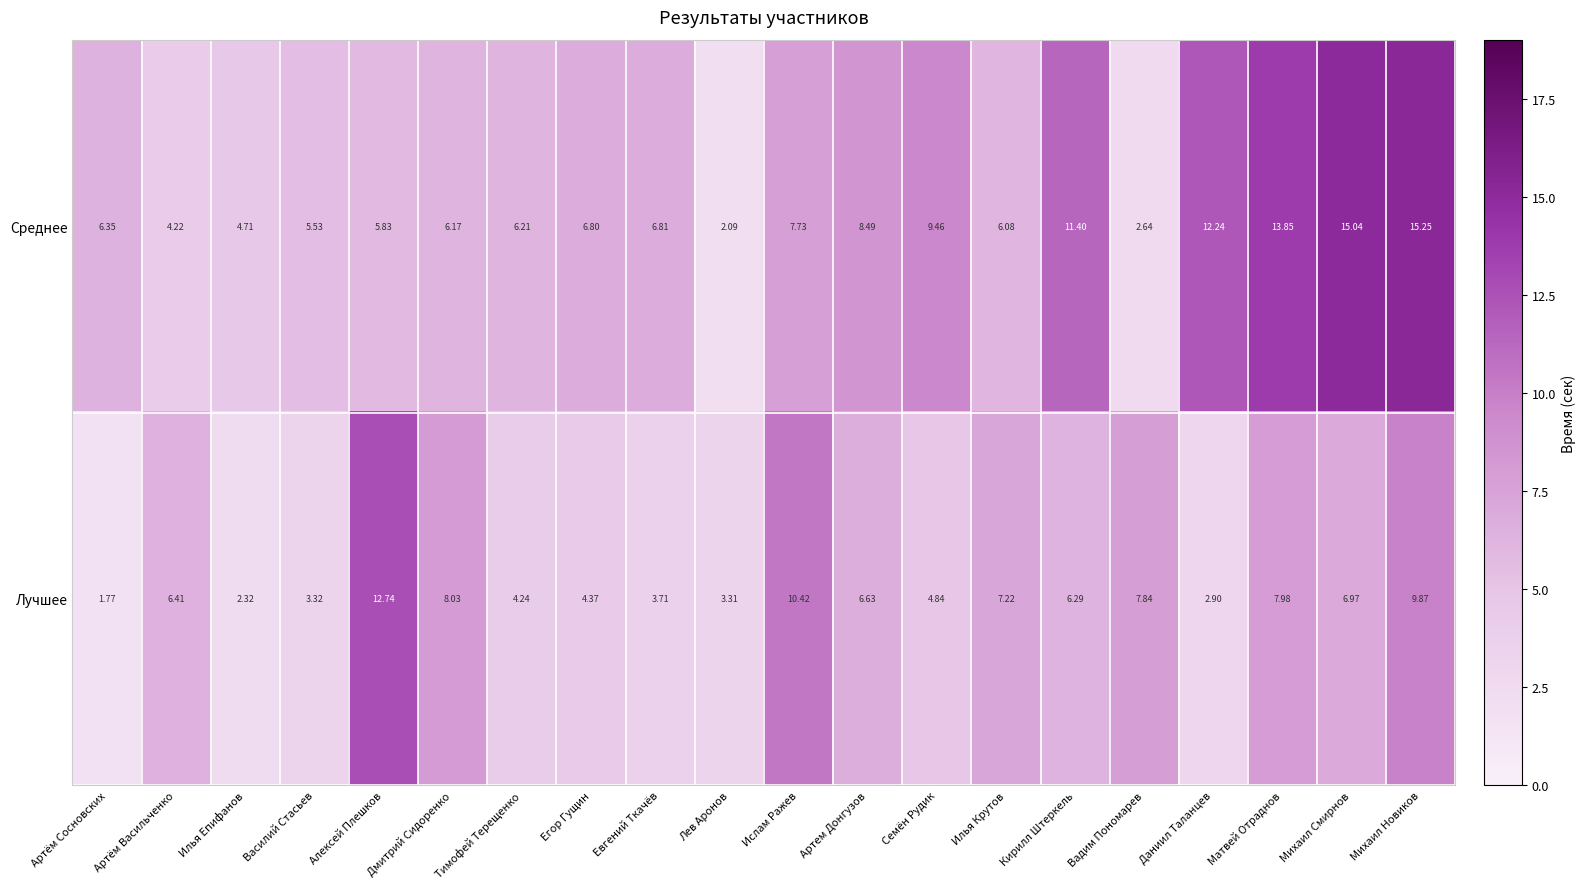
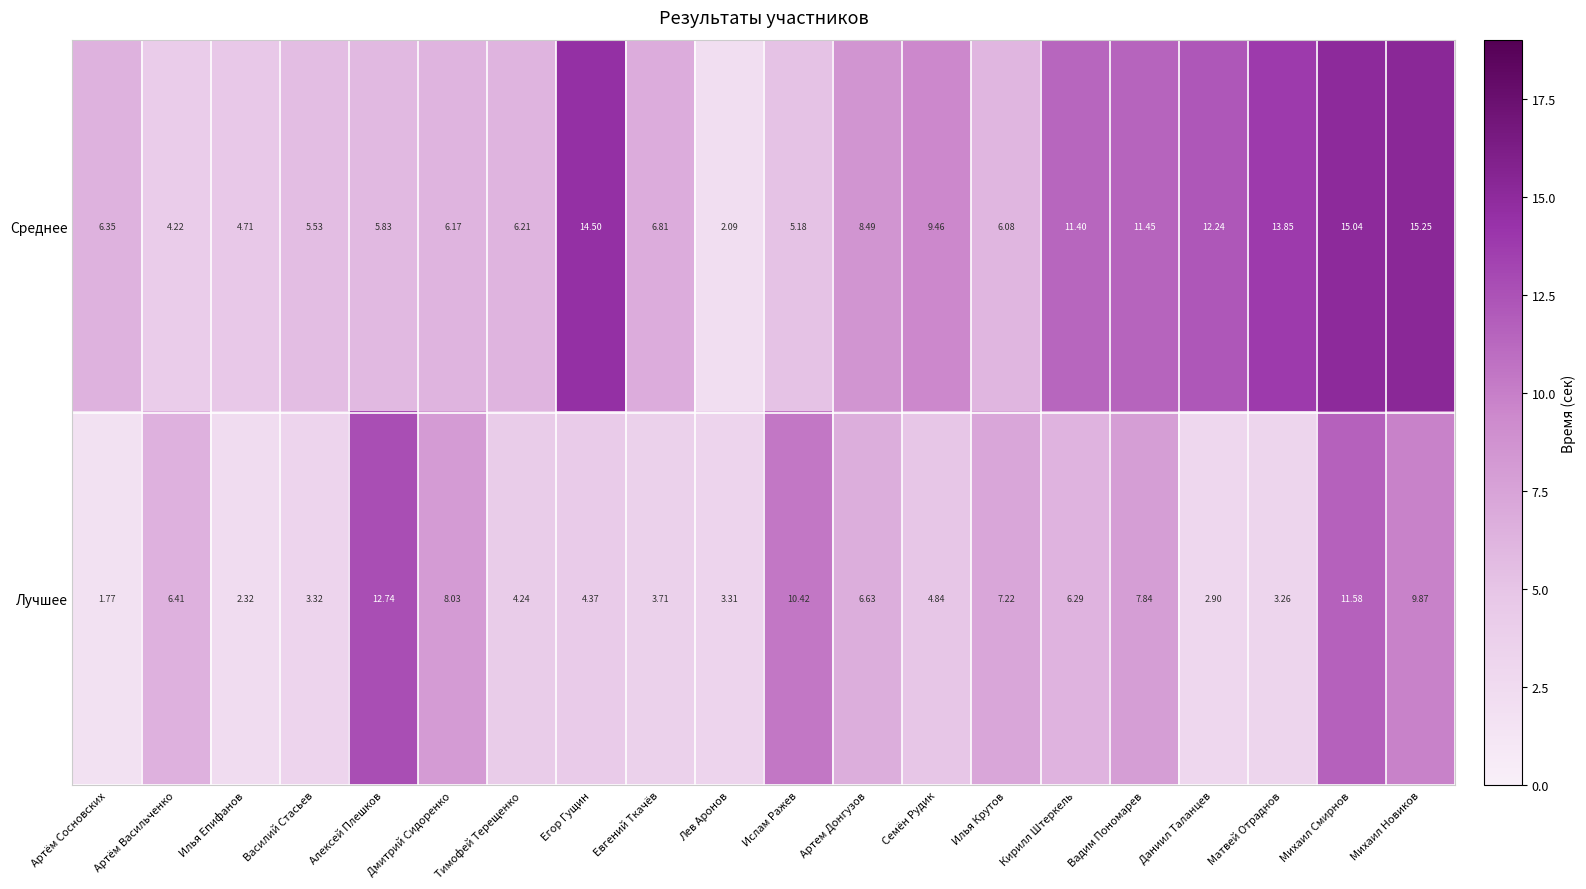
Среднее, Егор Гущин: 6.80 -> 14.50
Среднее, Ислам Ражев: 7.73 -> 5.18
Среднее, Вадим Пономарев: 2.64 -> 11.45
Лучшее, Матвей Отраднов: 7.98 -> 3.26
Лучшее, Михаил Смирнов: 6.97 -> 11.58
